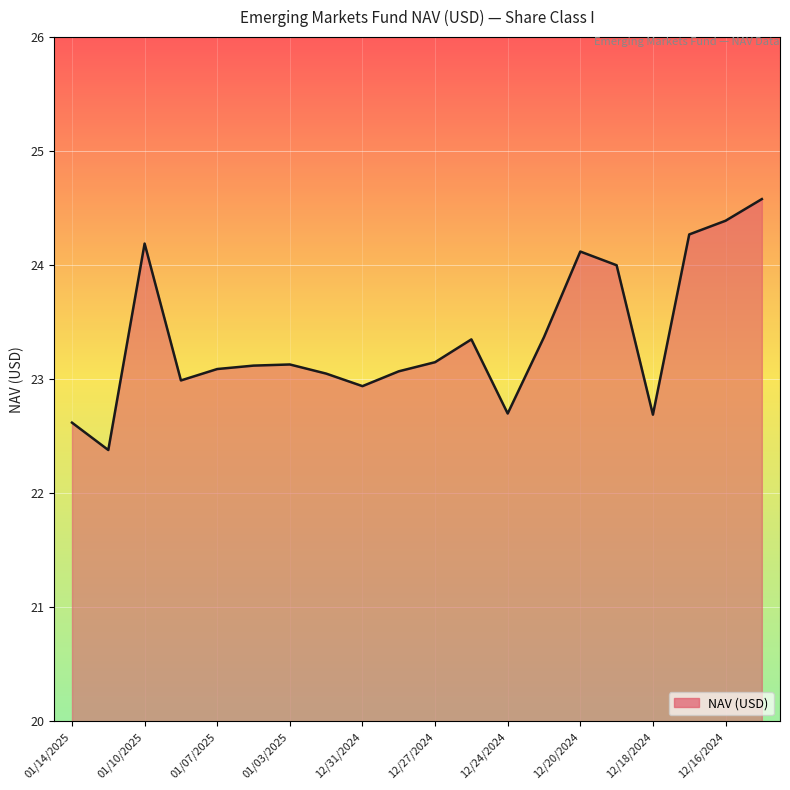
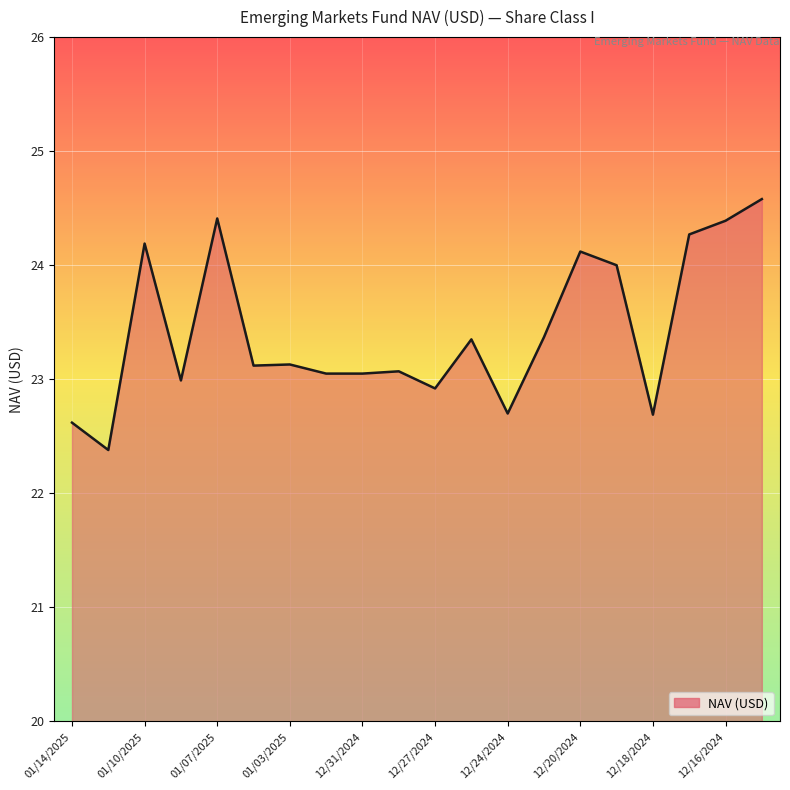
01/07/2025: 23.09 -> 24.41
12/31/2024: 22.94 -> 23.05
12/27/2024: 23.15 -> 22.92
